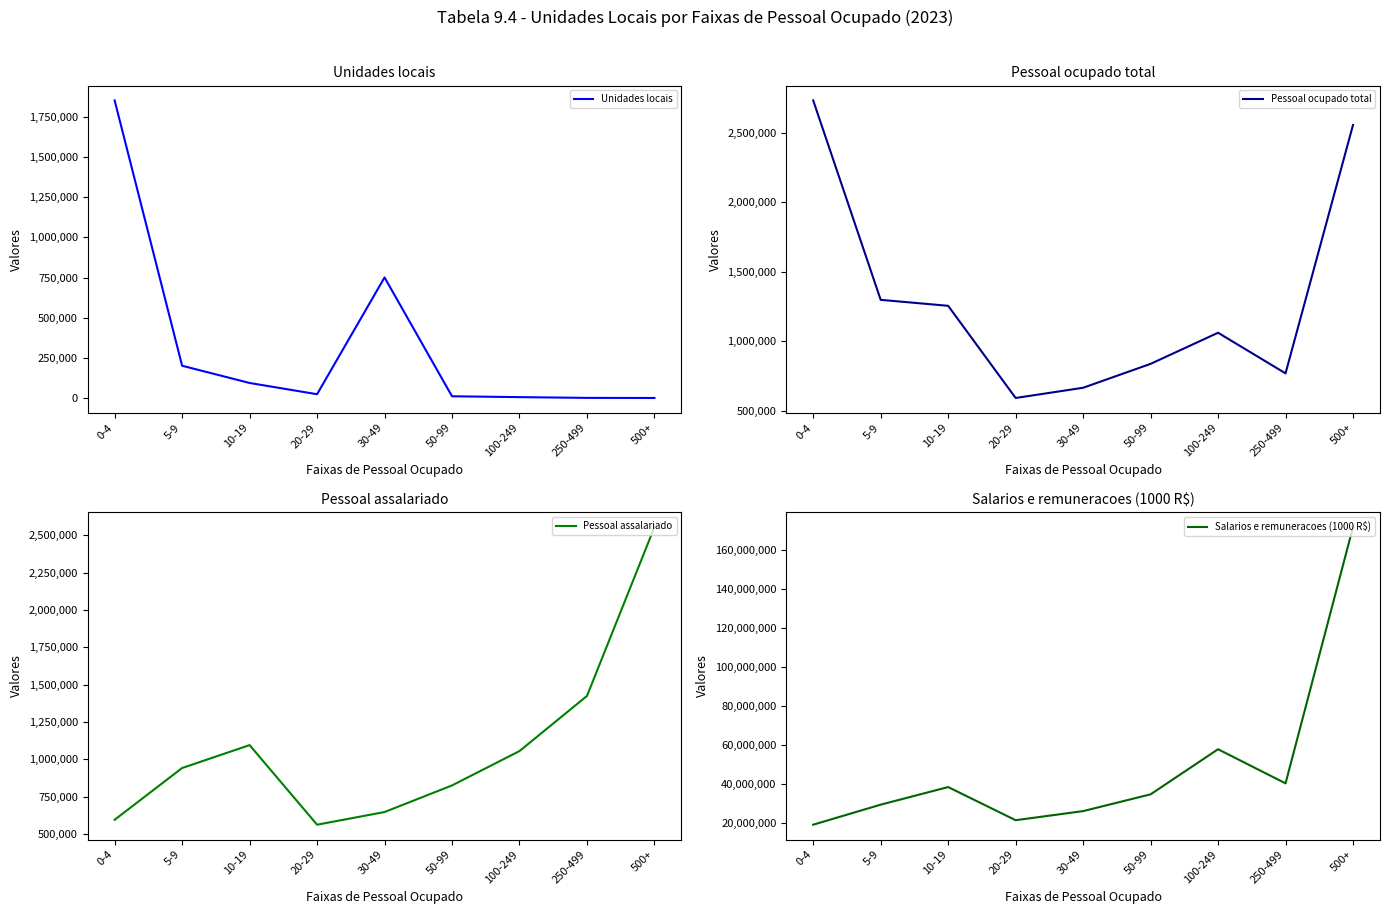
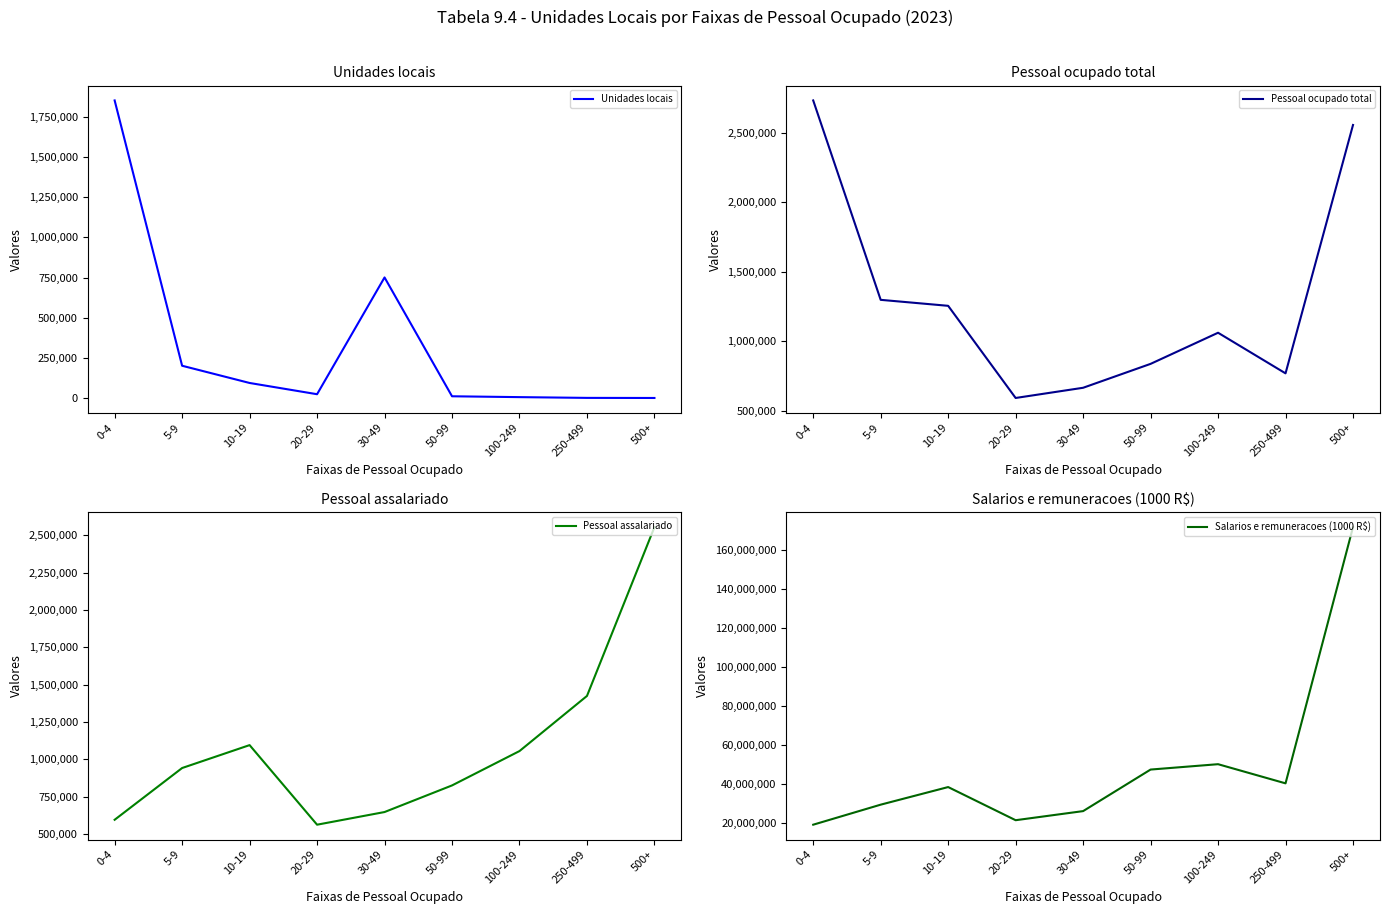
Salarios e remuneracoes (1000 R$), 50-99: 35,000,000 -> 47,000,000
Salarios e remuneracoes (1000 R$), 100-249: 58,000,000 -> 50,000,000
